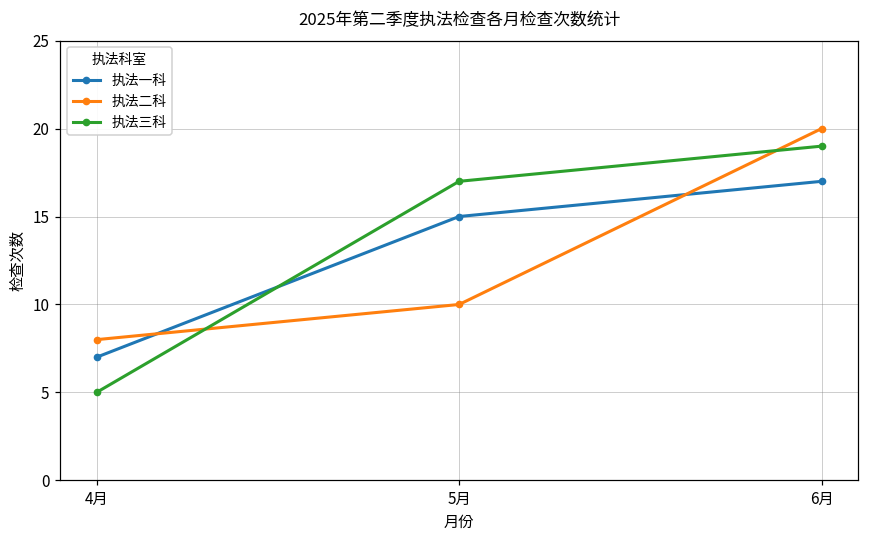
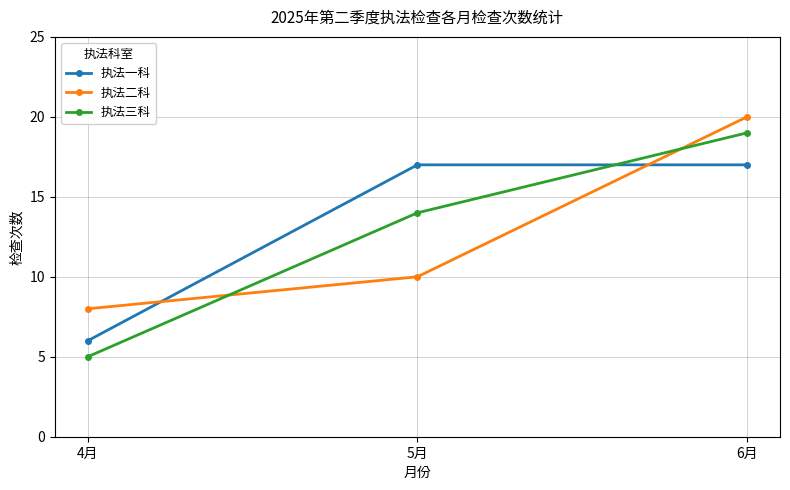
执法一科, 4月: 7 -> 6
执法一科, 5月: 15 -> 17
执法三科, 5月: 17 -> 14
